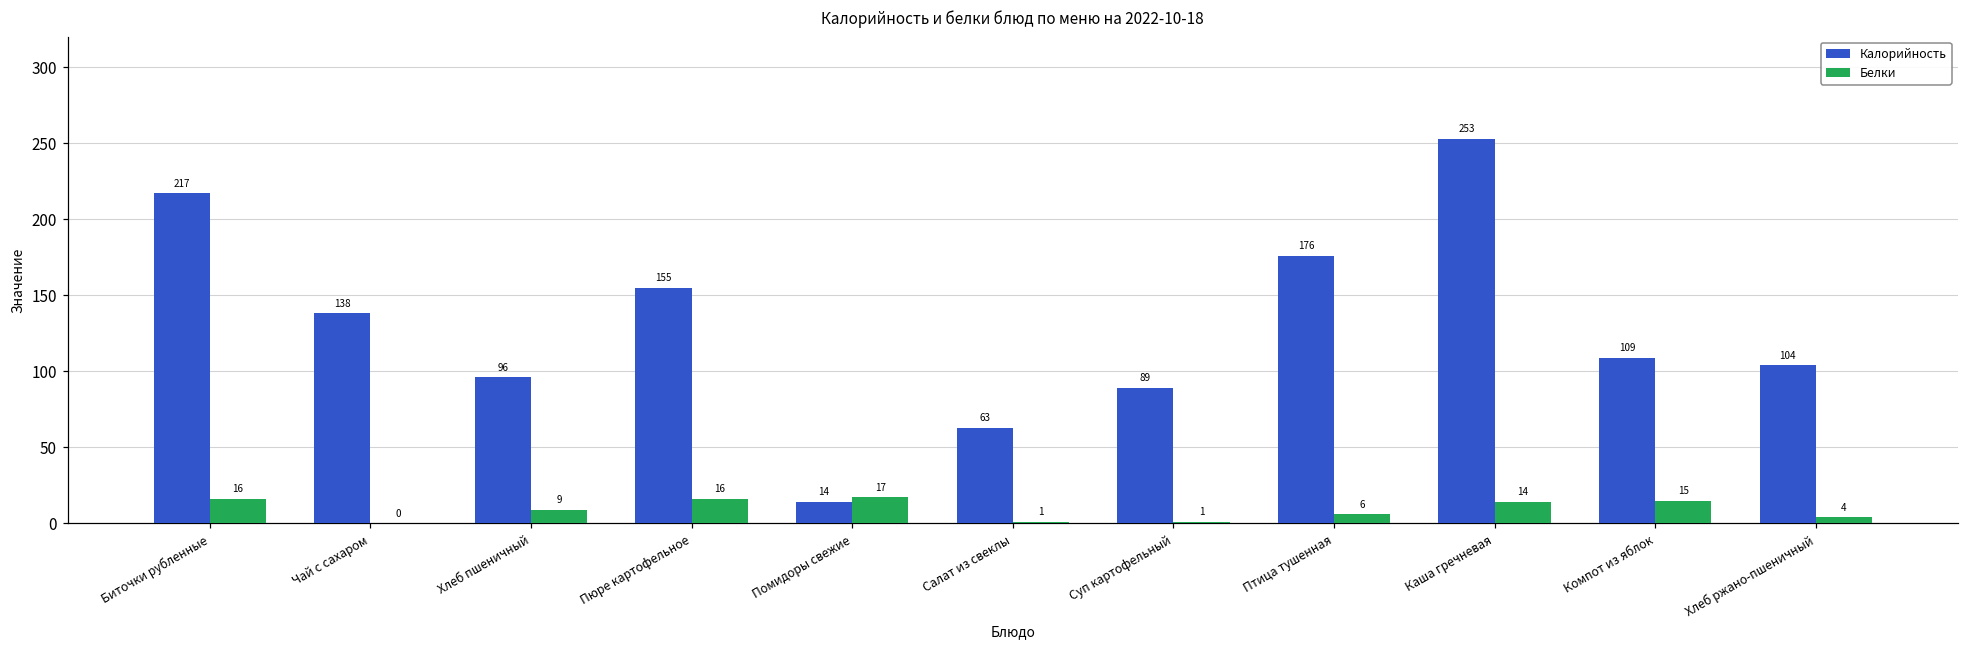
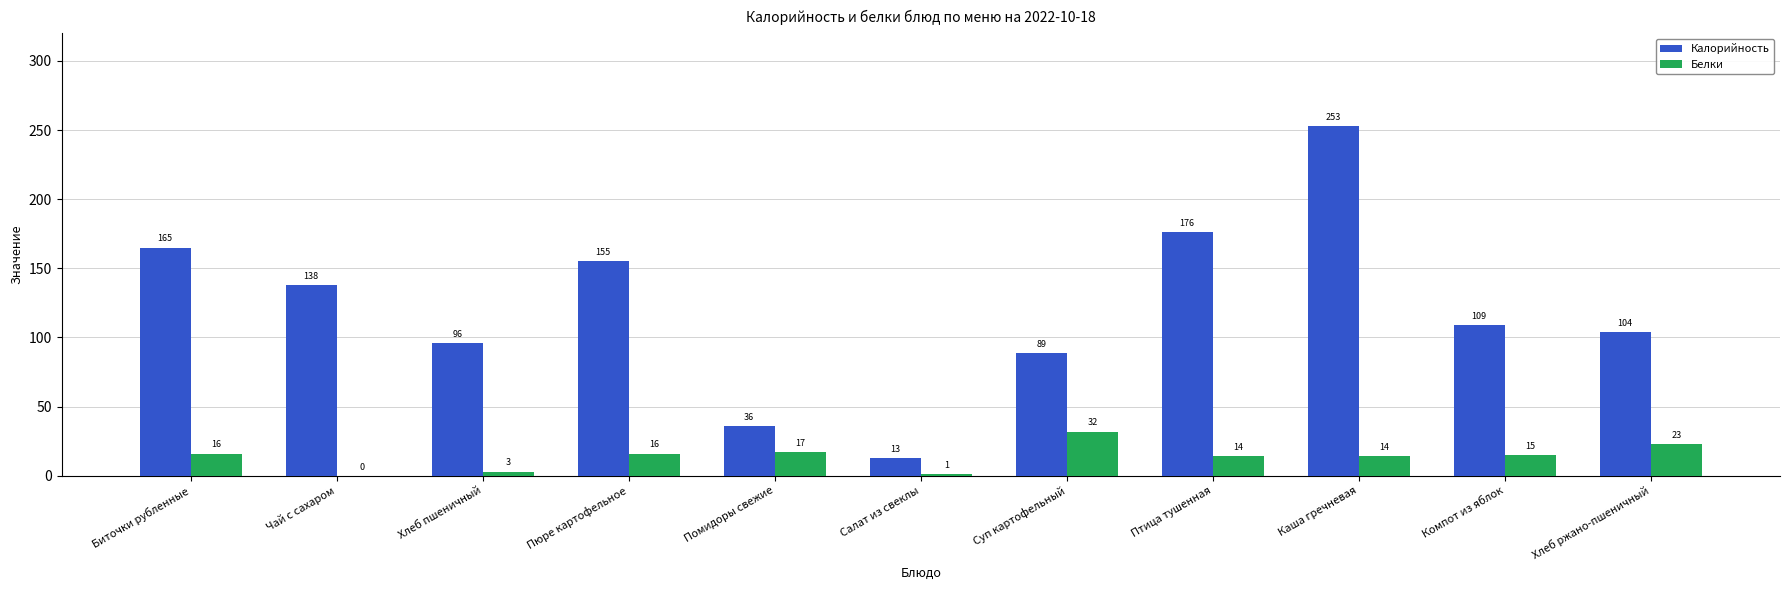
Калорийность, Биточки рубленные: 217 -> 165
Белки, Хлеб пшеничный: 9 -> 3
Калорийность, Помидоры свежие: 14 -> 36
Калорийность, Салат из свеклы: 63 -> 13
Белки, Суп картофельный: 1 -> 32
Белки, Птица тушенная: 6 -> 14
Белки, Хлеб ржано-пшеничный: 4 -> 23
